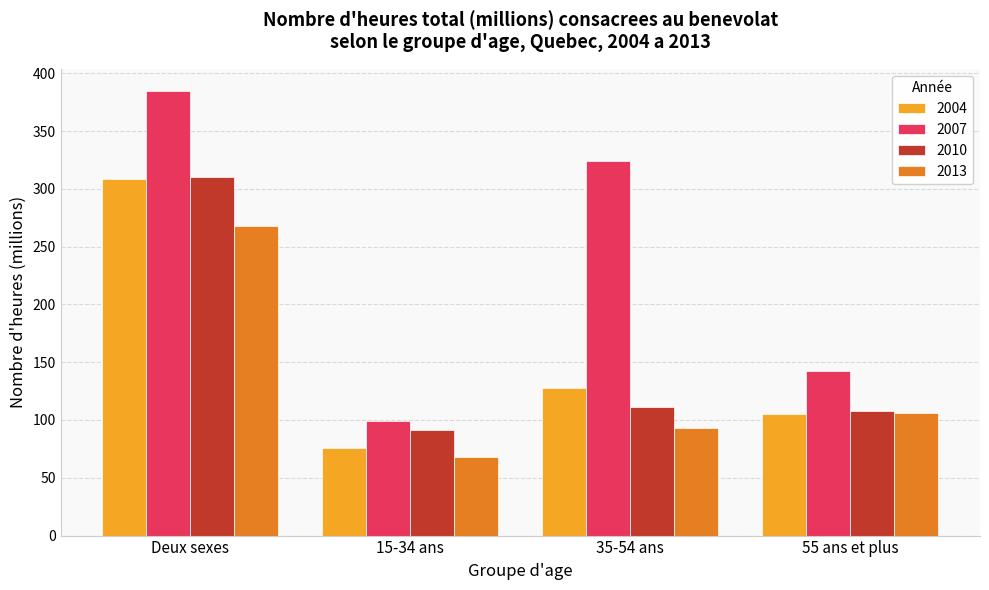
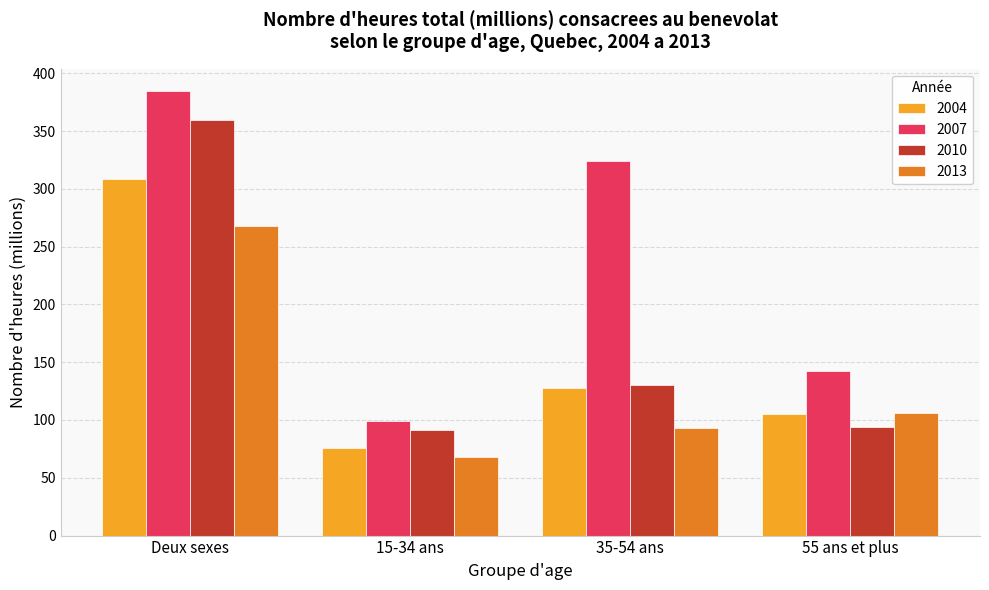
2010, Deux sexes: 310 -> 360
2010, 35-54 ans: 111 -> 130
2010, 55 ans et plus: 107 -> 94
